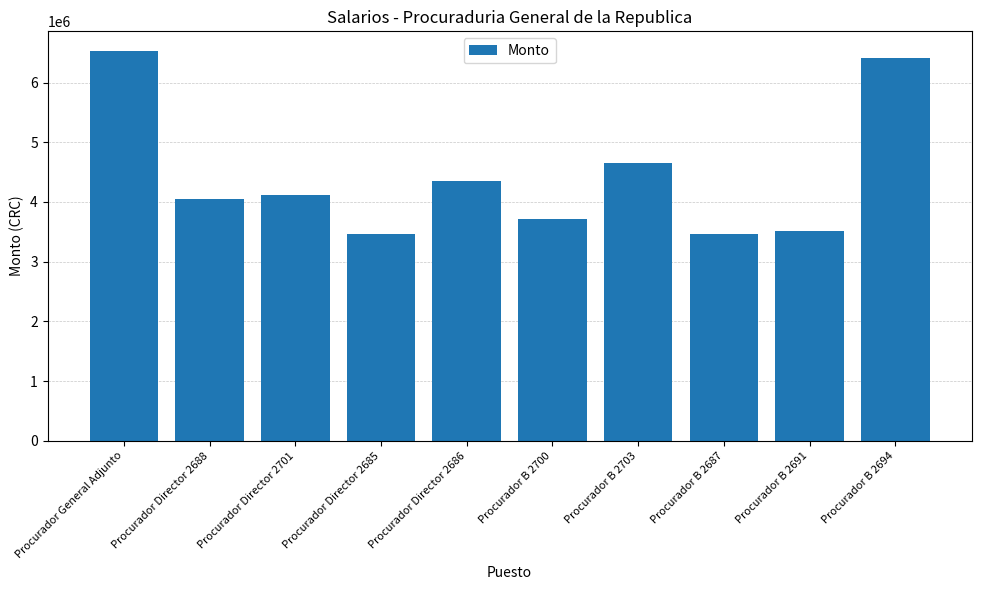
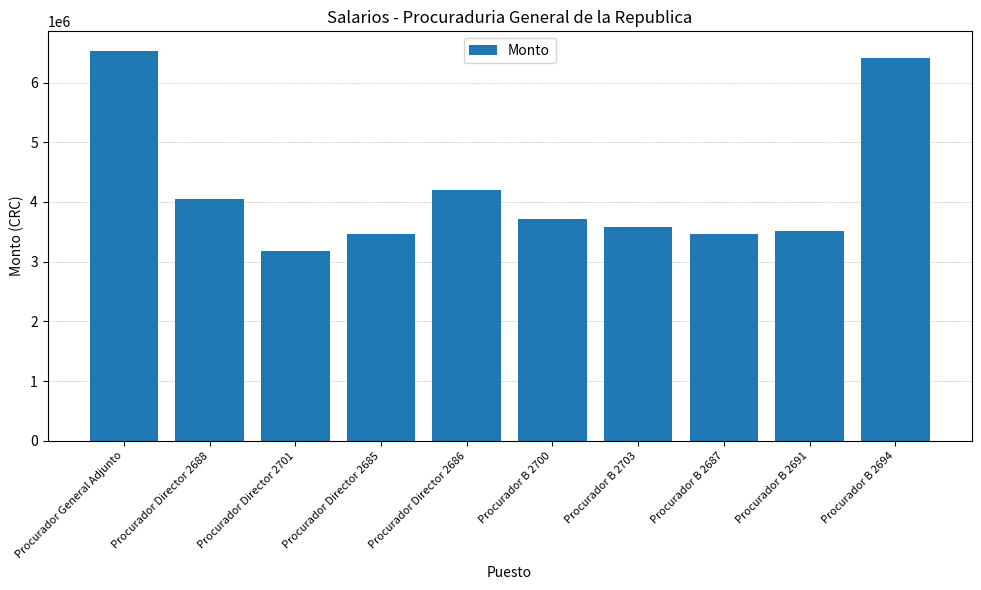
Procurador Director 2701: 4100000 -> 3200000
Procurador Director 2686: 4300000 -> 4200000
Procurador B 2703: 4700000 -> 3600000
